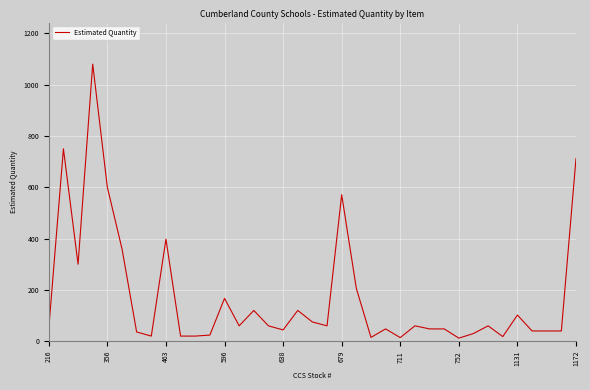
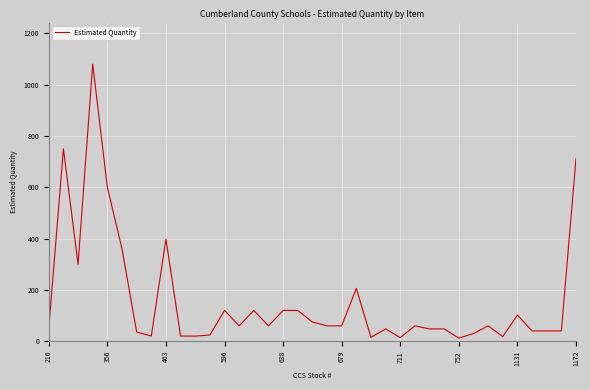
596: 170 -> 120
638: 40 -> 120
679: 570 -> 60
